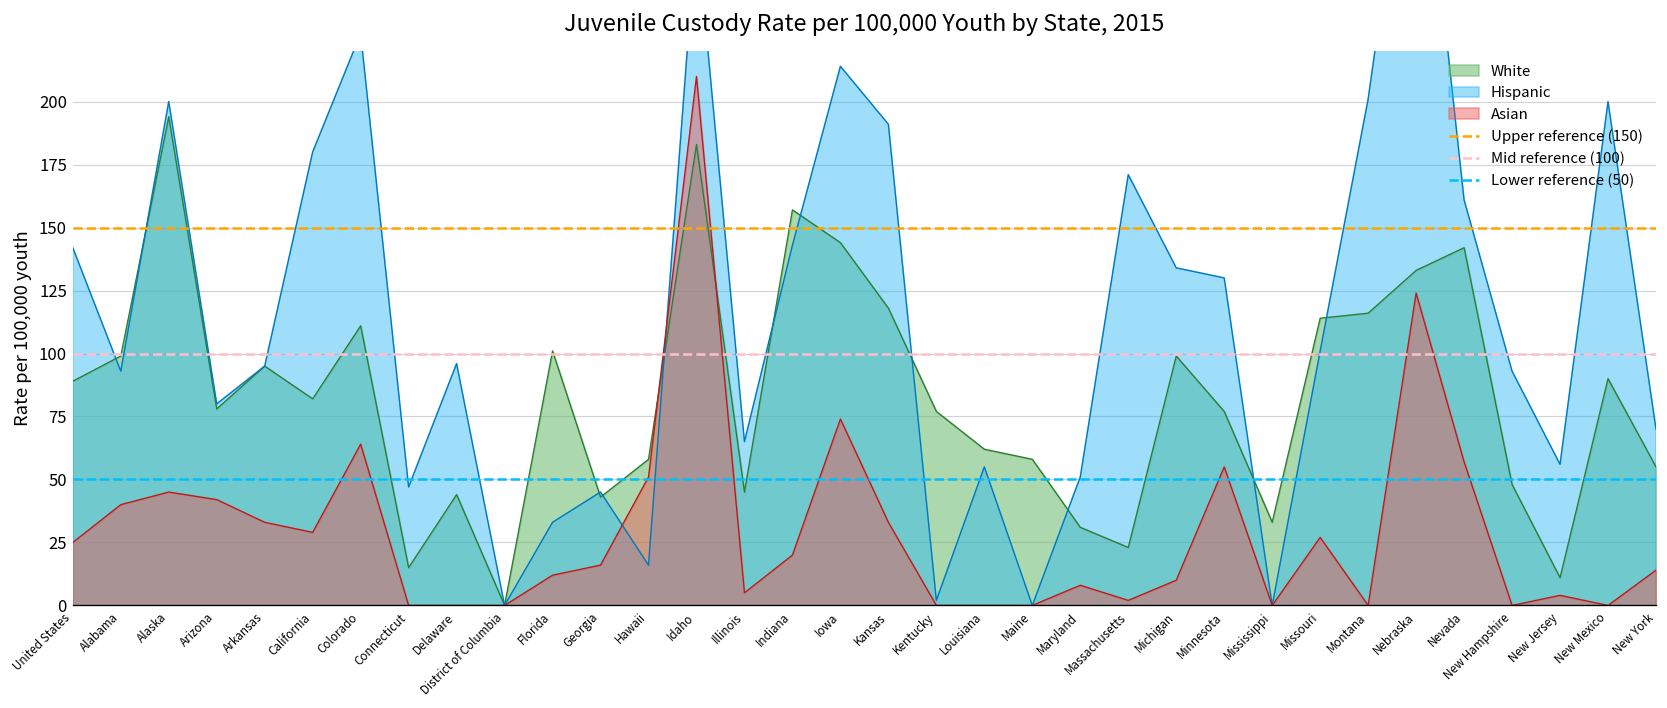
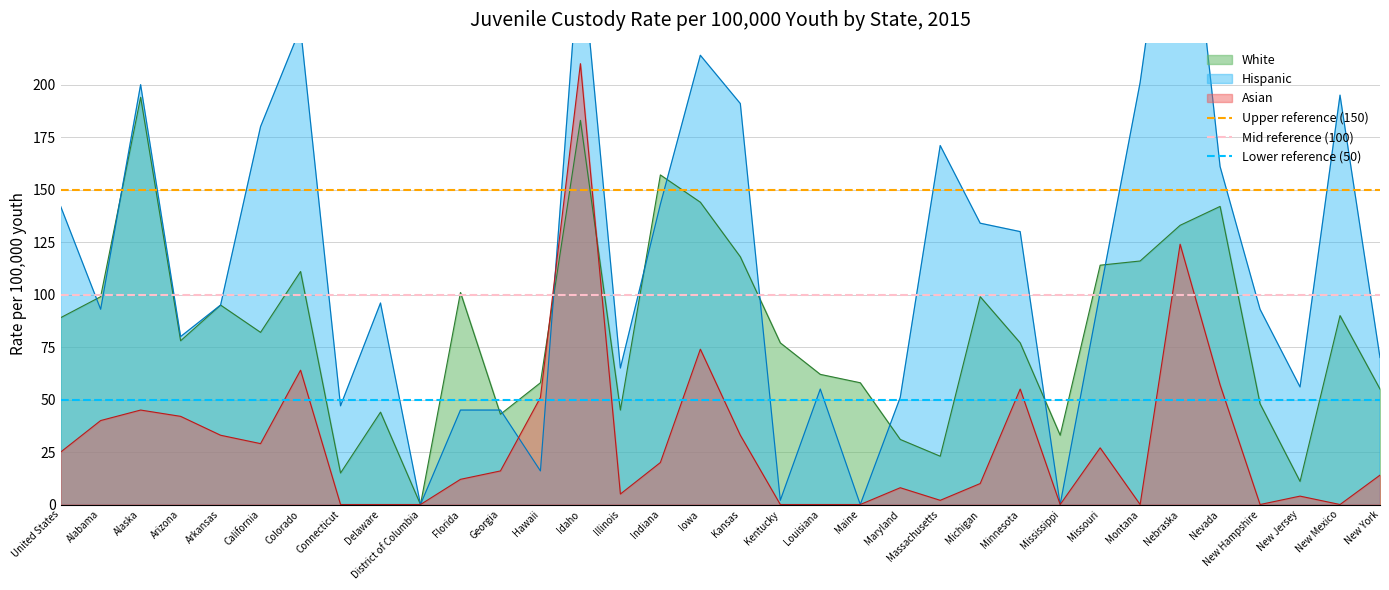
Hispanic, Florida: 33 -> 45
Hispanic, New Mexico: 200 -> 195
